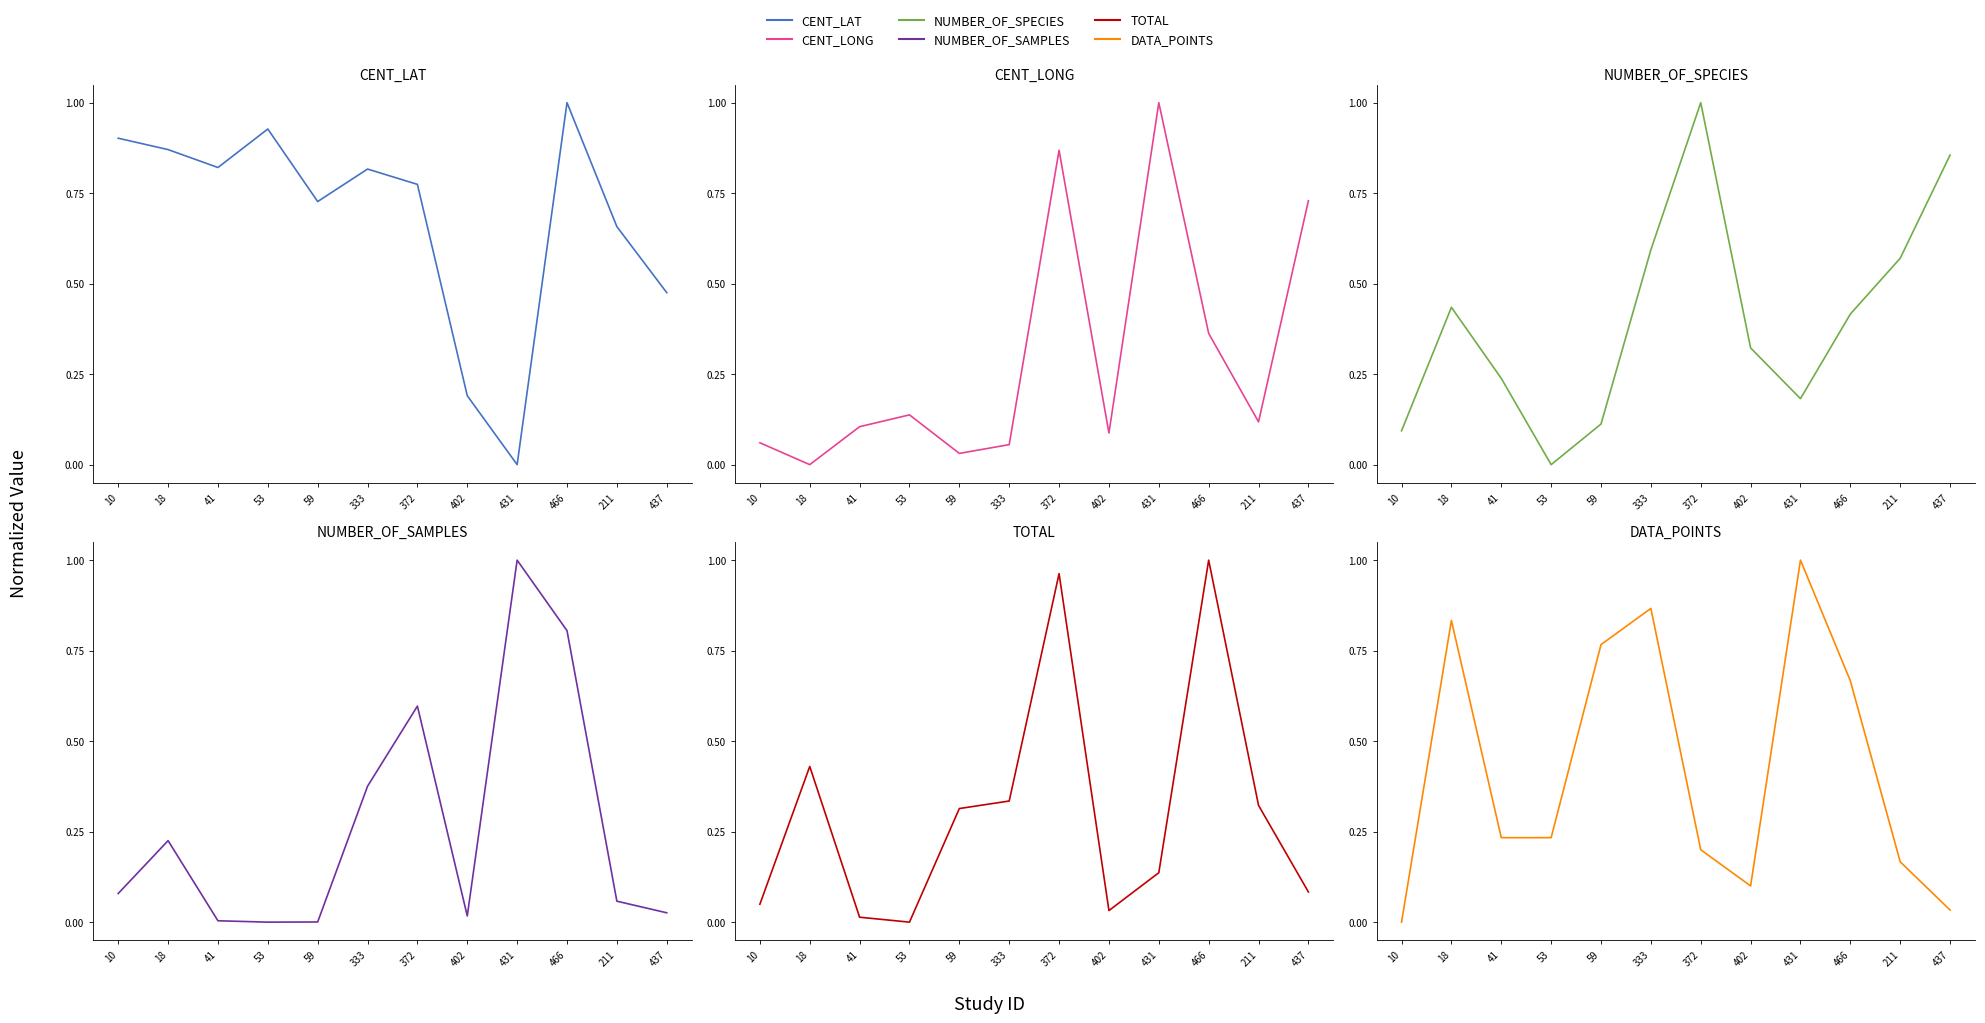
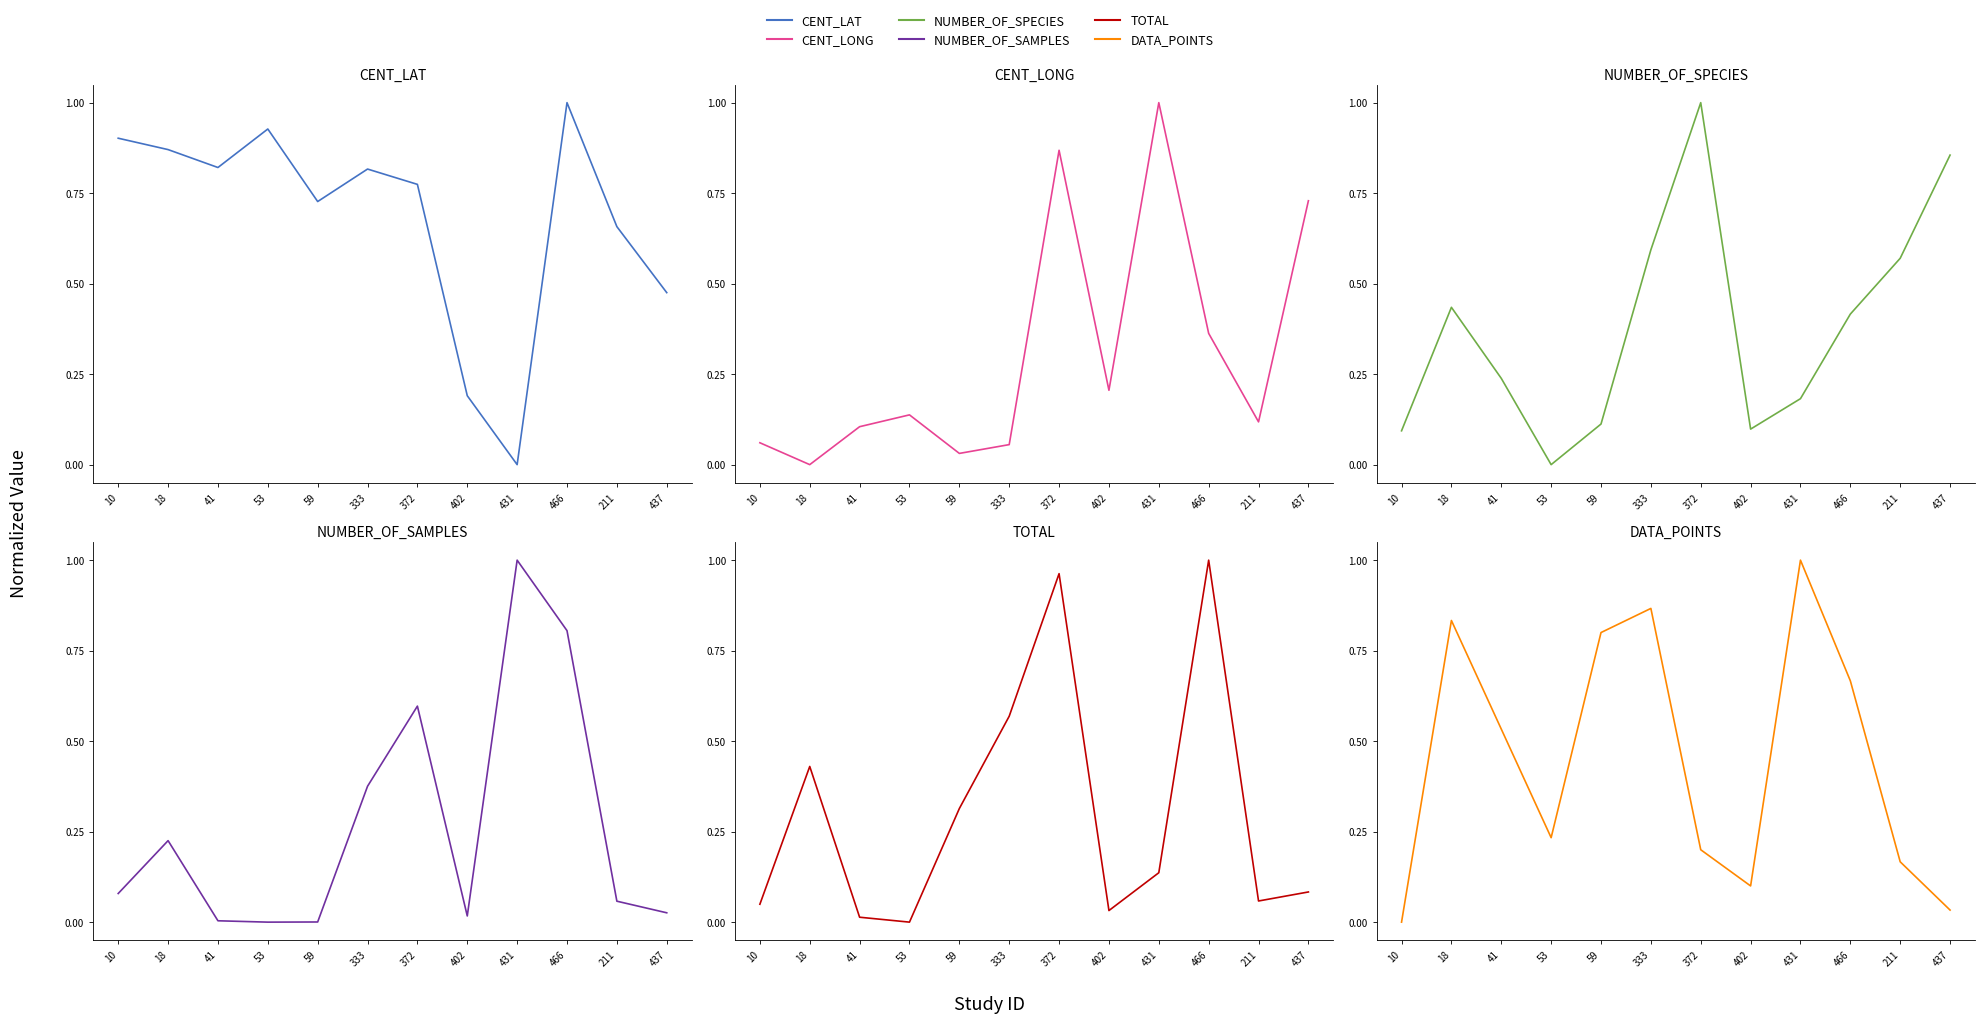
CENT_LONG, 402: 0.09 -> 0.21
NUMBER_OF_SPECIES, 402: 0.32 -> 0.10
TOTAL, 333: 0.33 -> 0.57
TOTAL, 211: 0.32 -> 0.06
DATA_POINTS, 41: 0.23 -> 0.53
DATA_POINTS, 59: 0.77 -> 0.80
